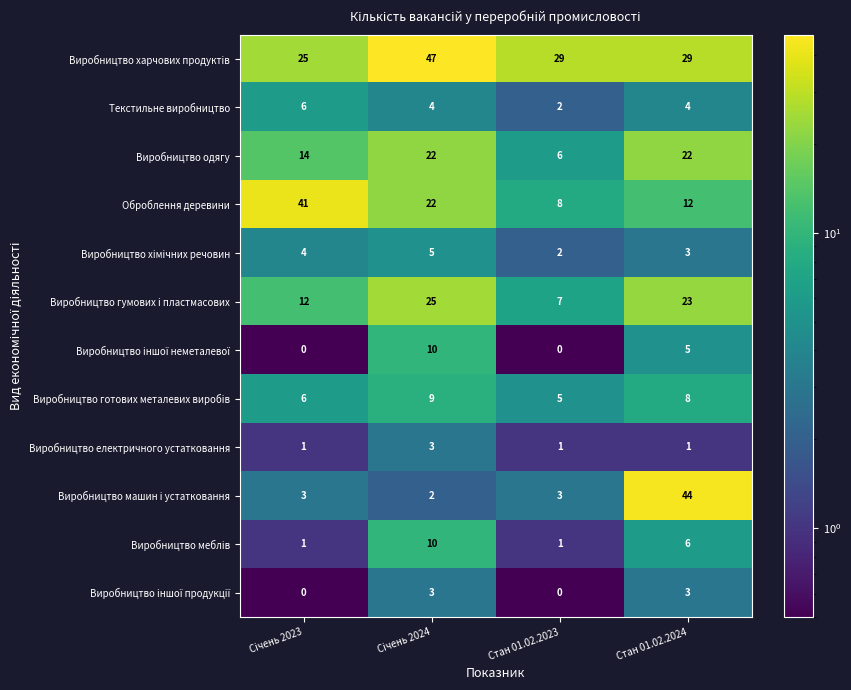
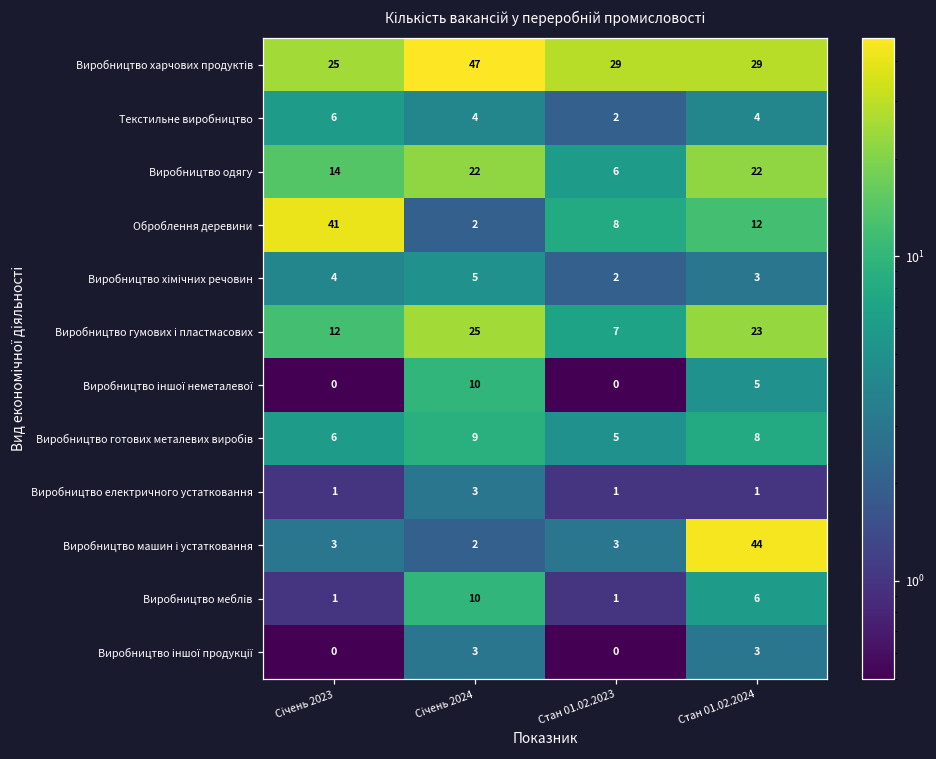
Оброблення деревини, Січень 2024: 22 -> 2
